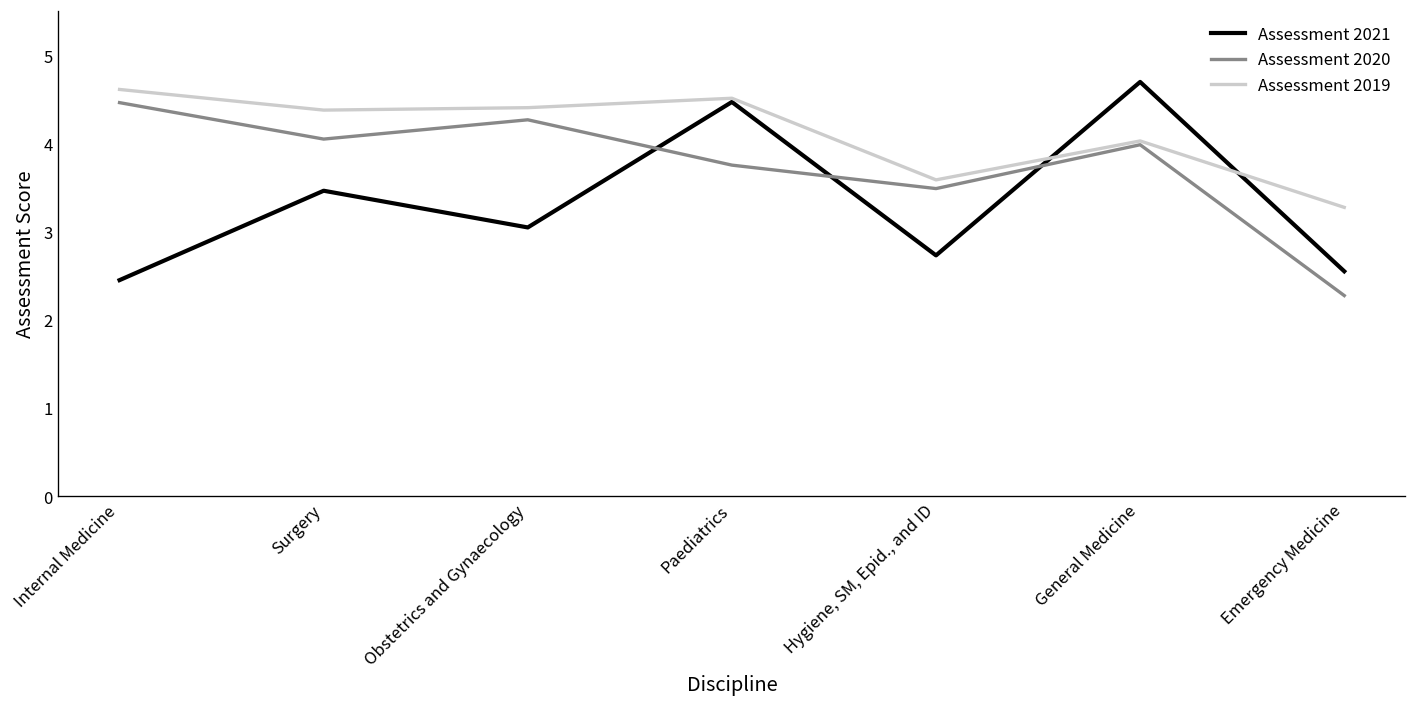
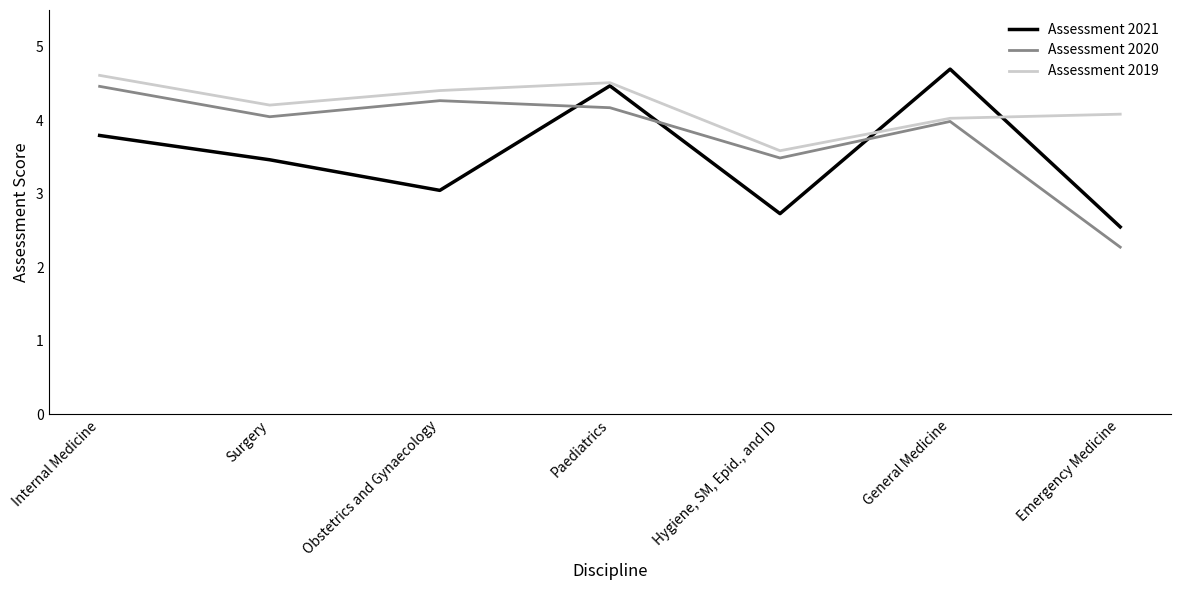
Assessment 2021, Internal Medicine: 2.4 -> 3.8
Assessment 2019, Surgery: 4.4 -> 4.2
Assessment 2020, Paediatrics: 3.8 -> 4.2
Assessment 2019, Emergency Medicine: 3.3 -> 4.1
